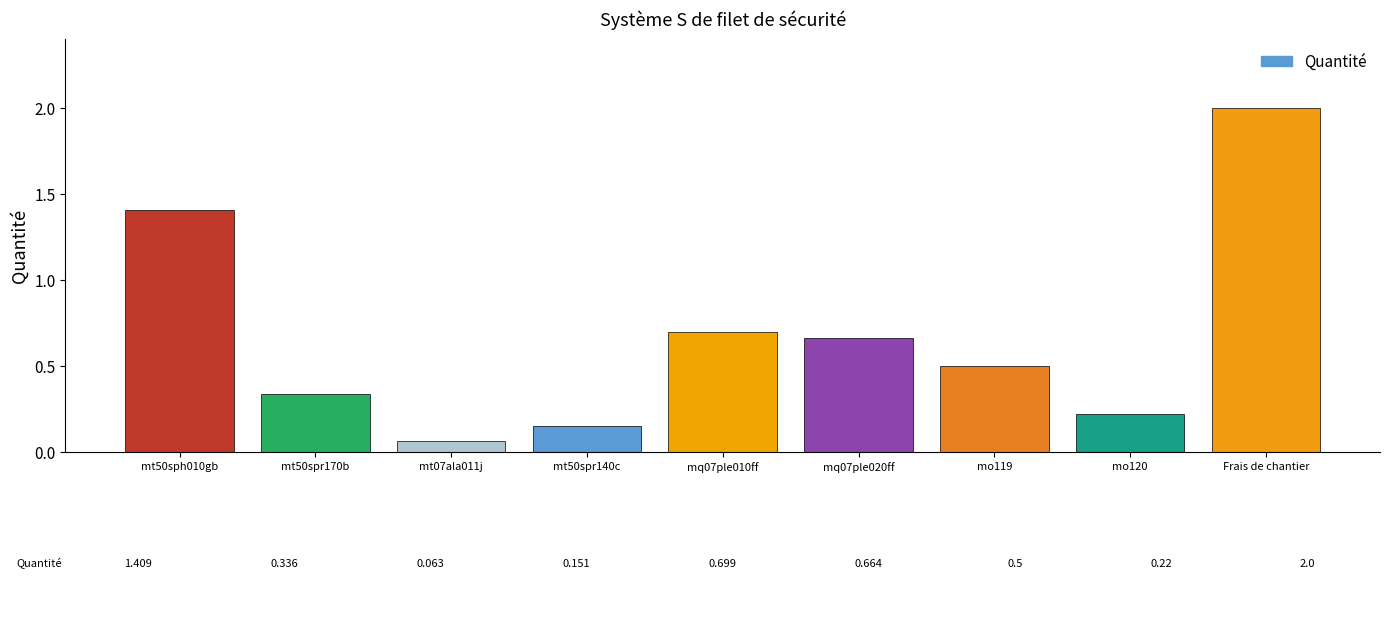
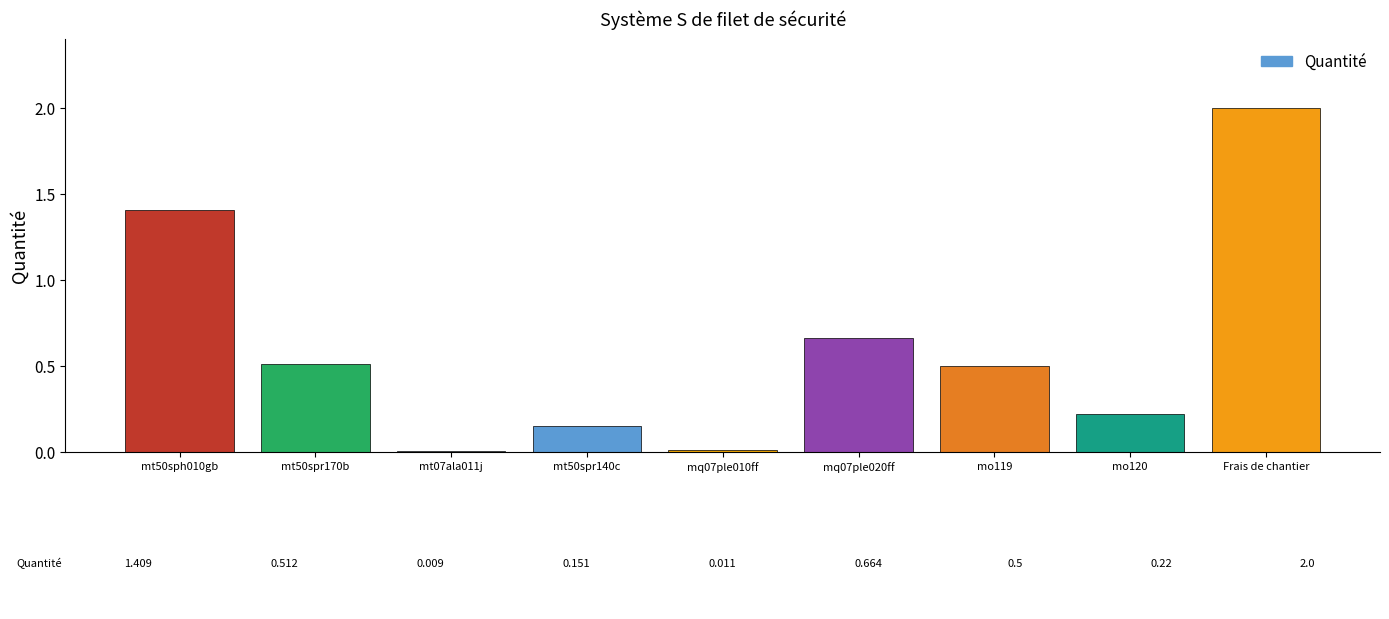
mt50spr170b: 0.336 -> 0.512
mt07ala011j: 0.063 -> 0.009
mq07ple010ff: 0.699 -> 0.011
